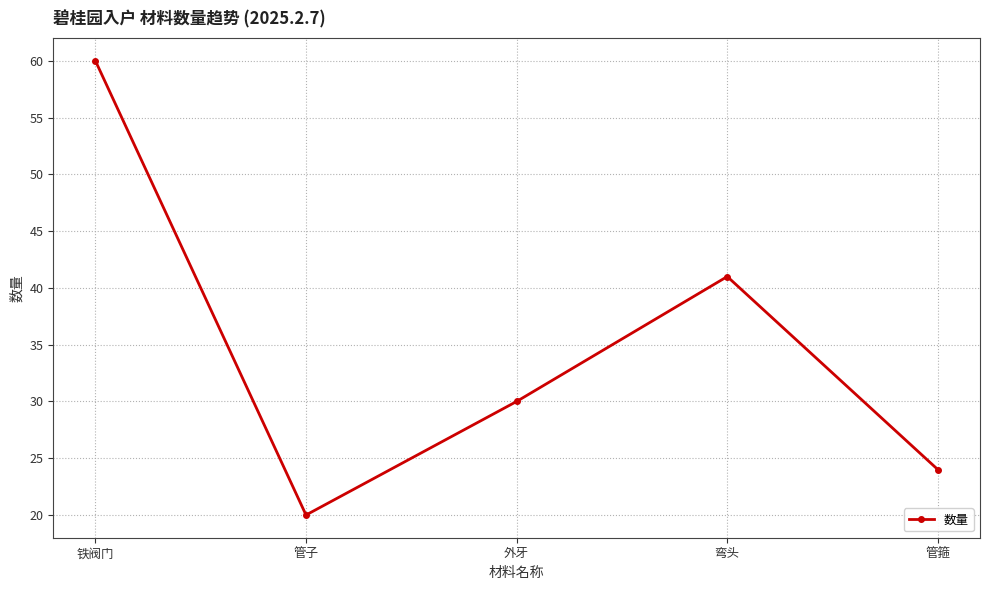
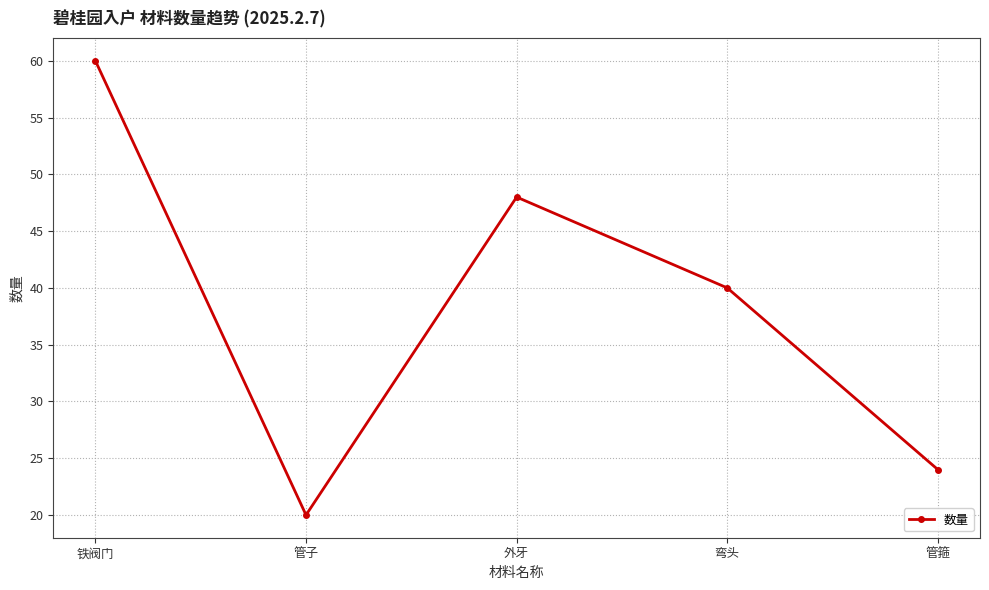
外牙: 30 -> 48
弯头: 41 -> 40
